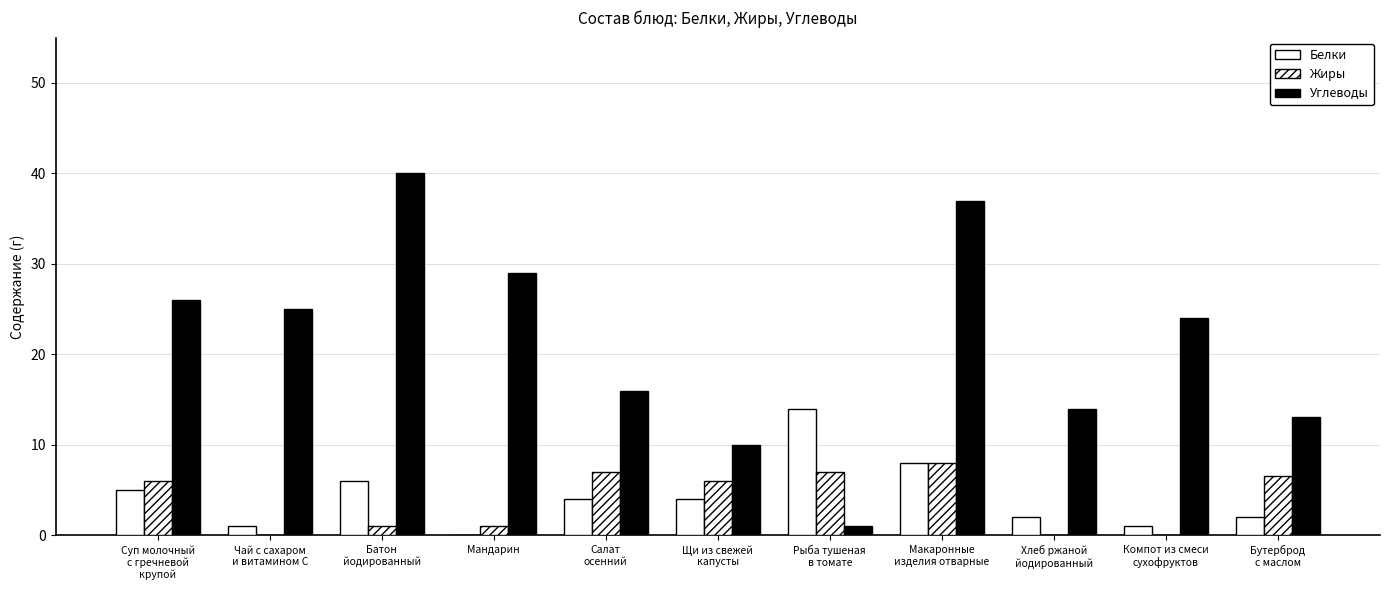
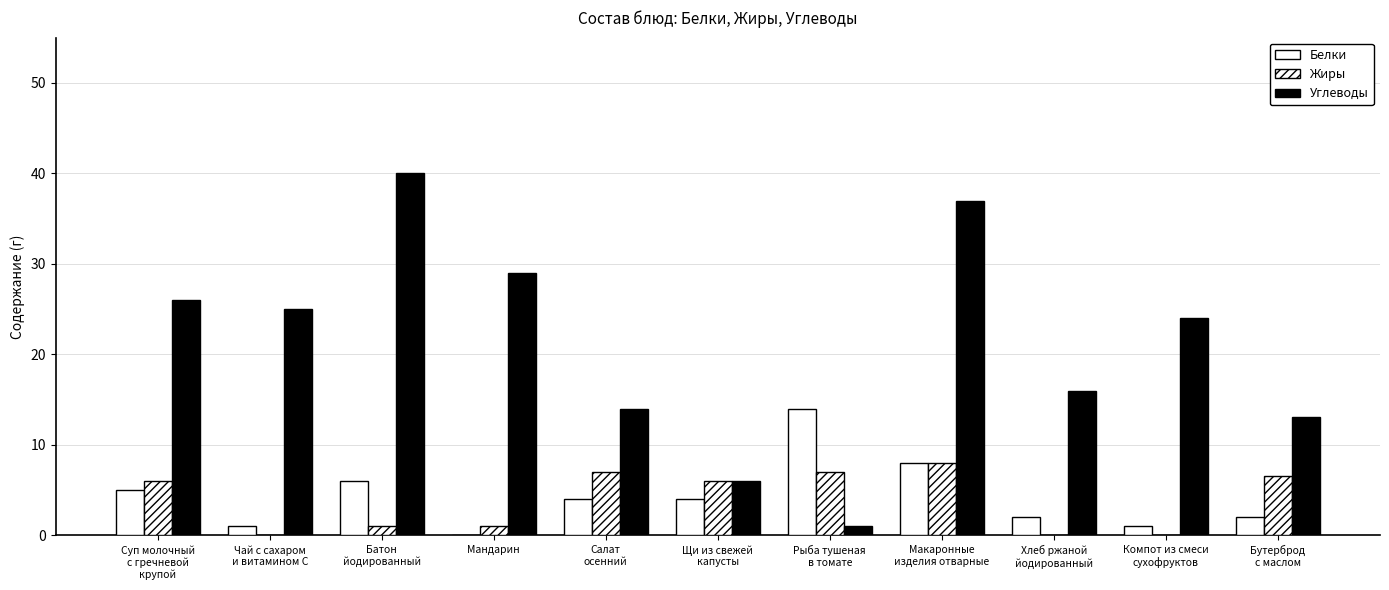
Углеводы, Салат осенний: 16 -> 14
Углеводы, Щи из свежей капусты: 10 -> 6
Углеводы, Хлеб ржаной йодированный: 14 -> 16
